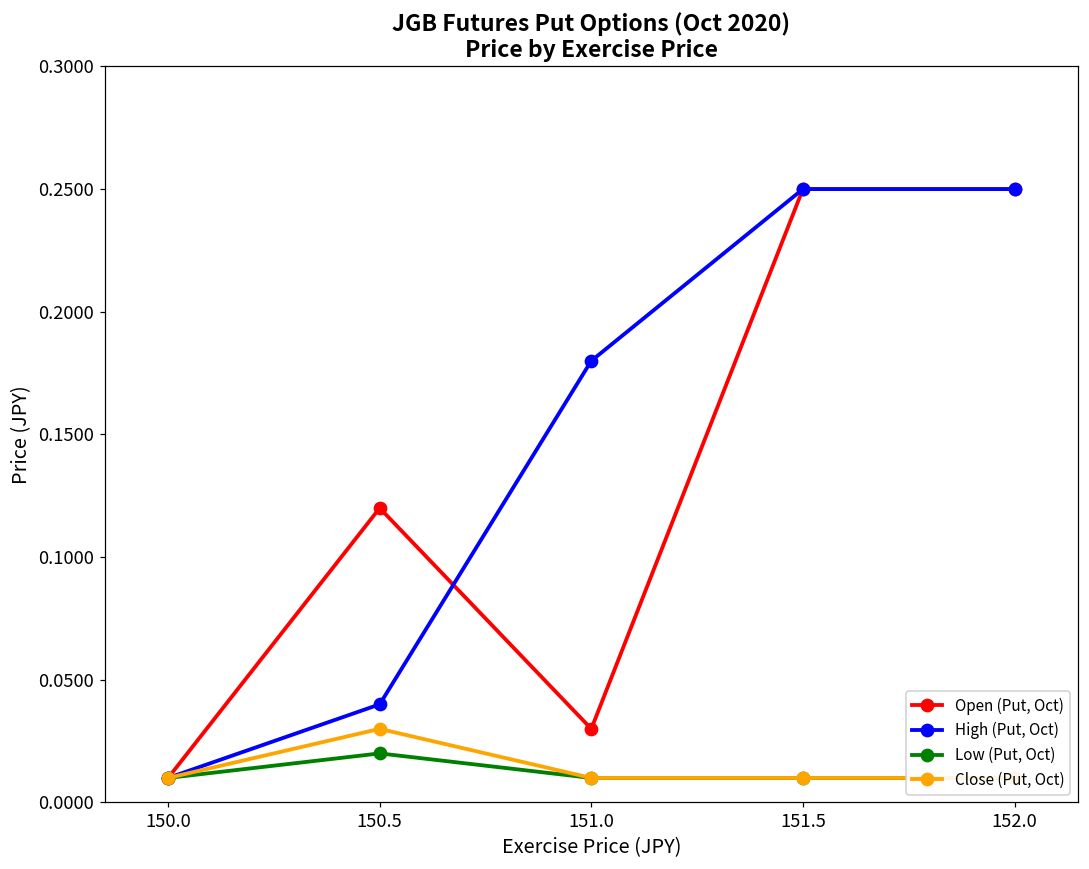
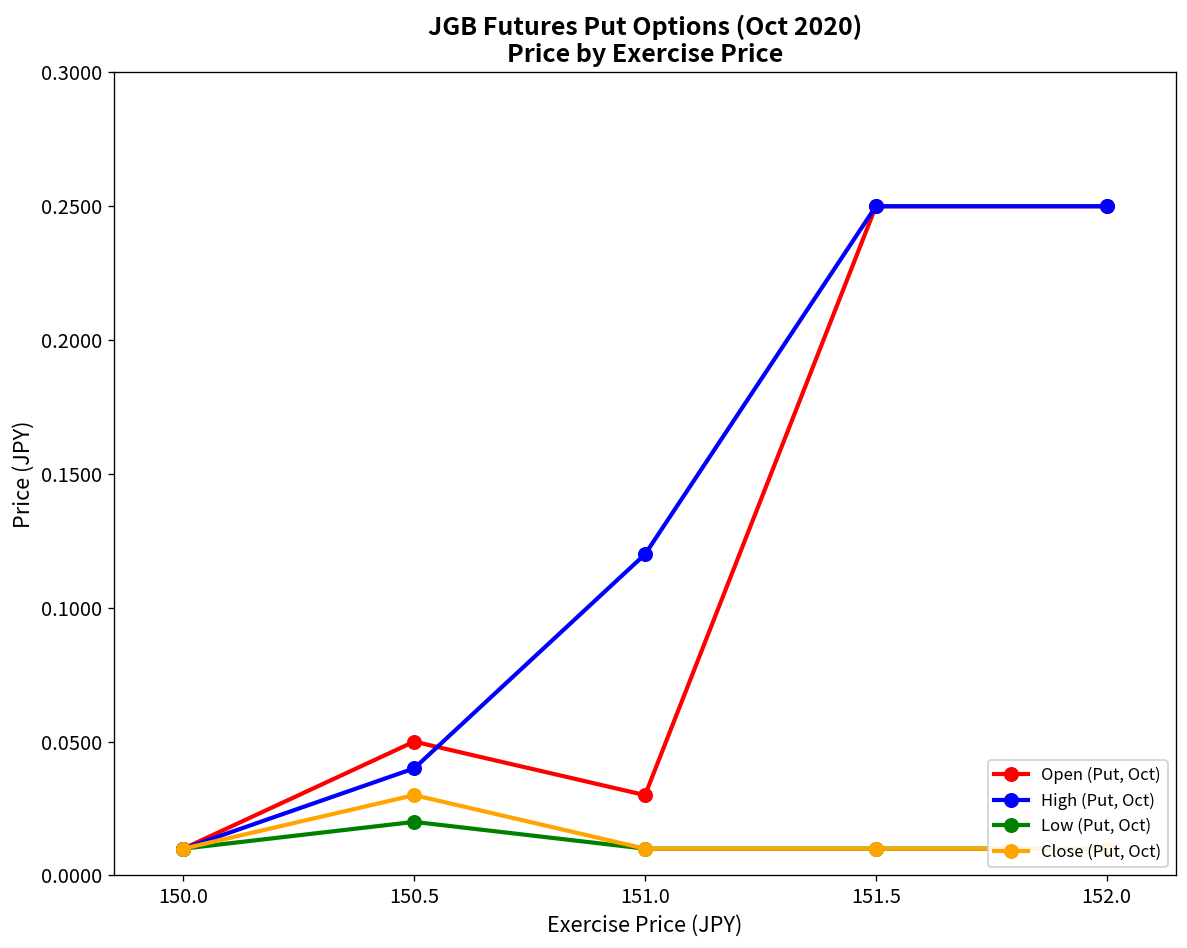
Open (Put, Oct), 150.5: 0.12 -> 0.05
High (Put, Oct), 151.0: 0.18 -> 0.12
